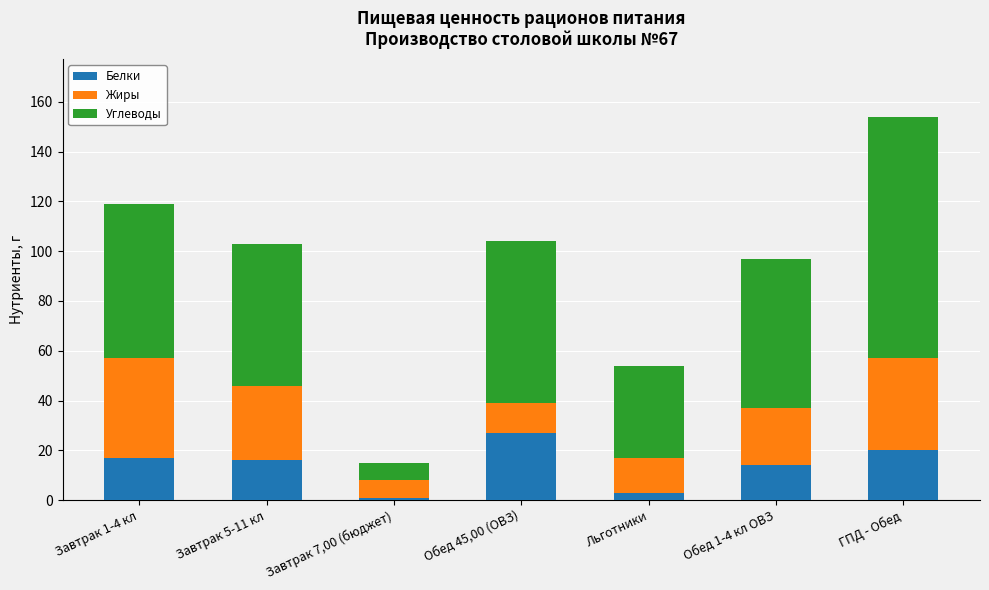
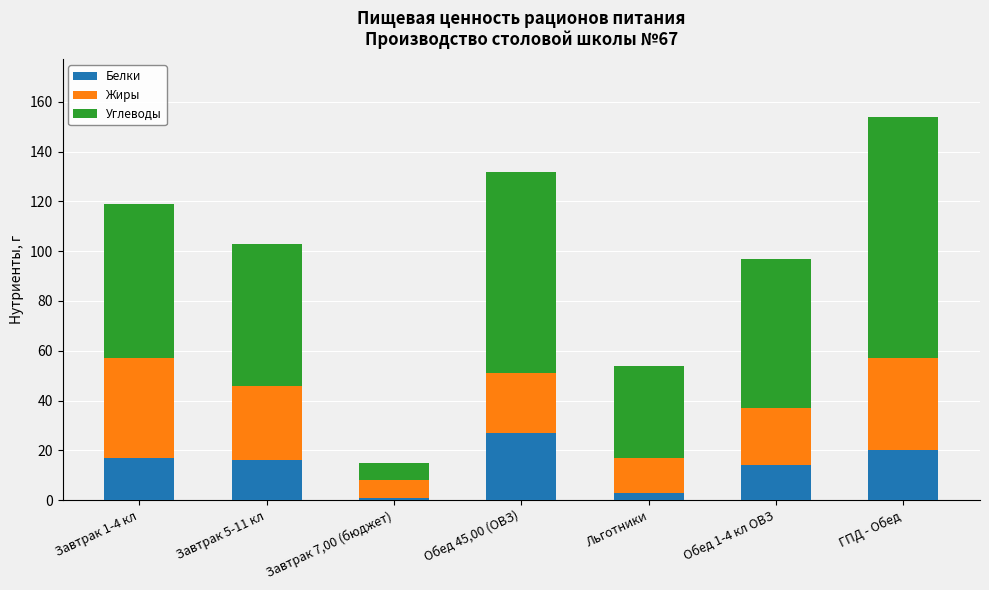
Жиры, Обед 45,00 (ОВЗ): 12 -> 24
Углеводы, Обед 45,00 (ОВЗ): 65 -> 81
